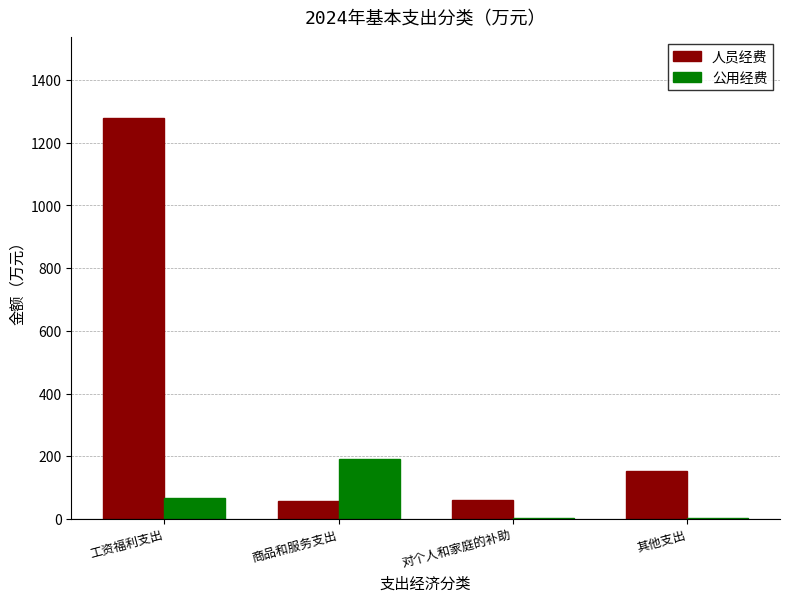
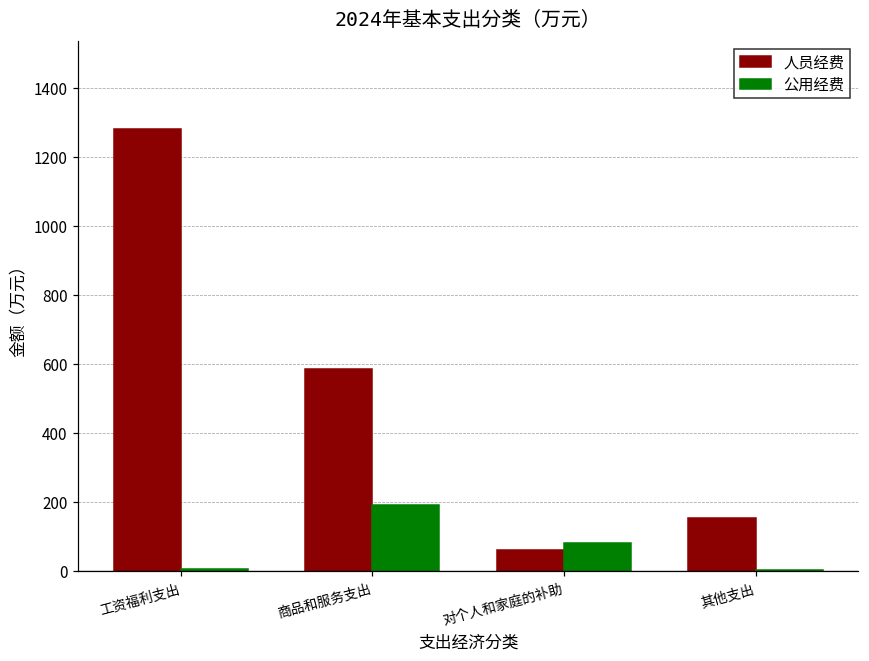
公用经费, 工资福利支出: 70 -> 0
人员经费, 商品和服务支出: 60 -> 590
公用经费, 对个人和家庭的补助: 0 -> 80
